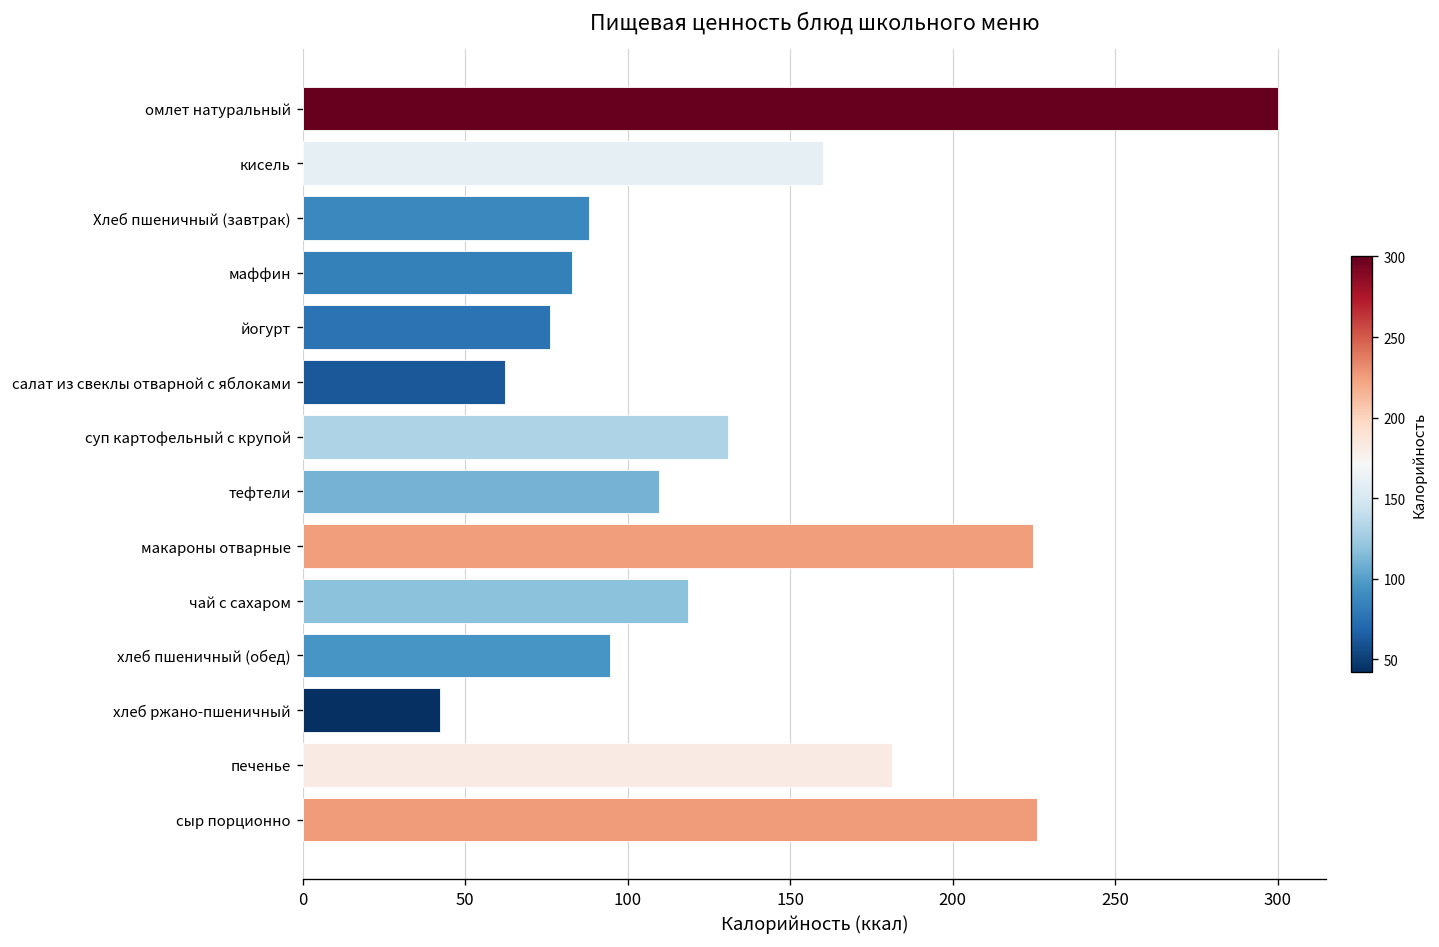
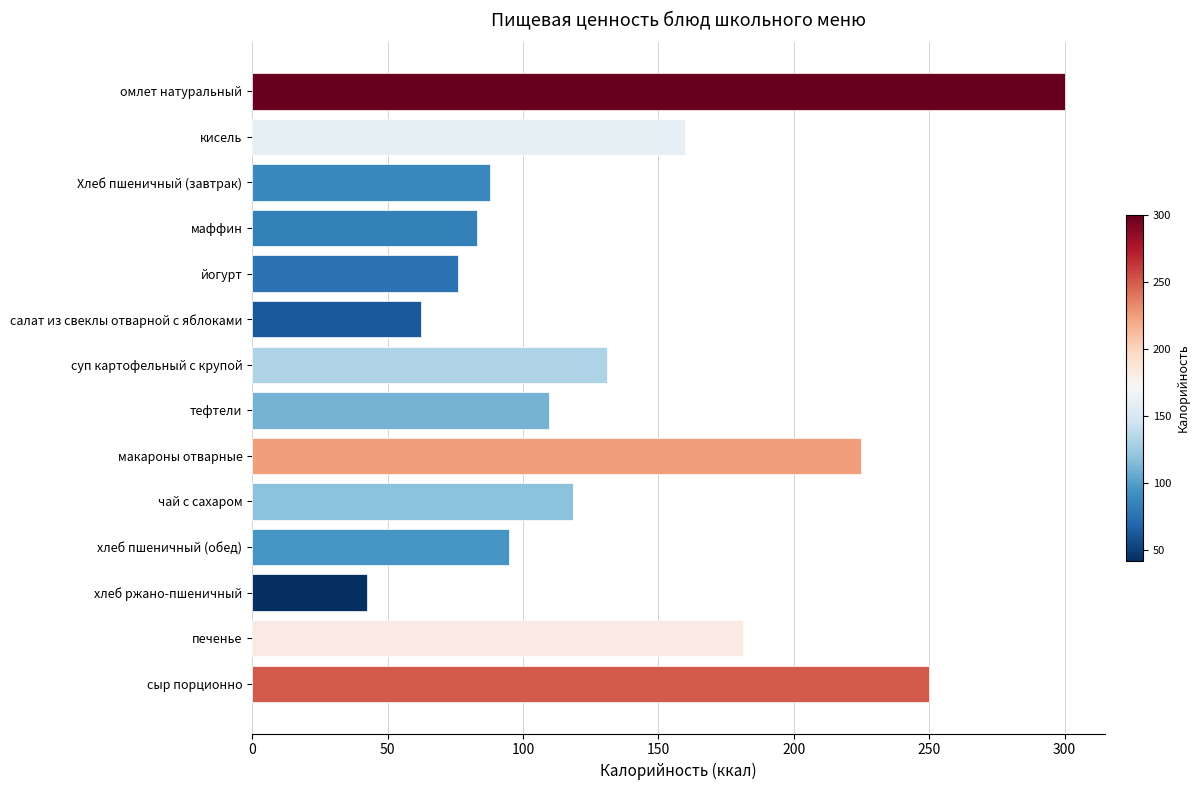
сыр порционно: 226 -> 250
